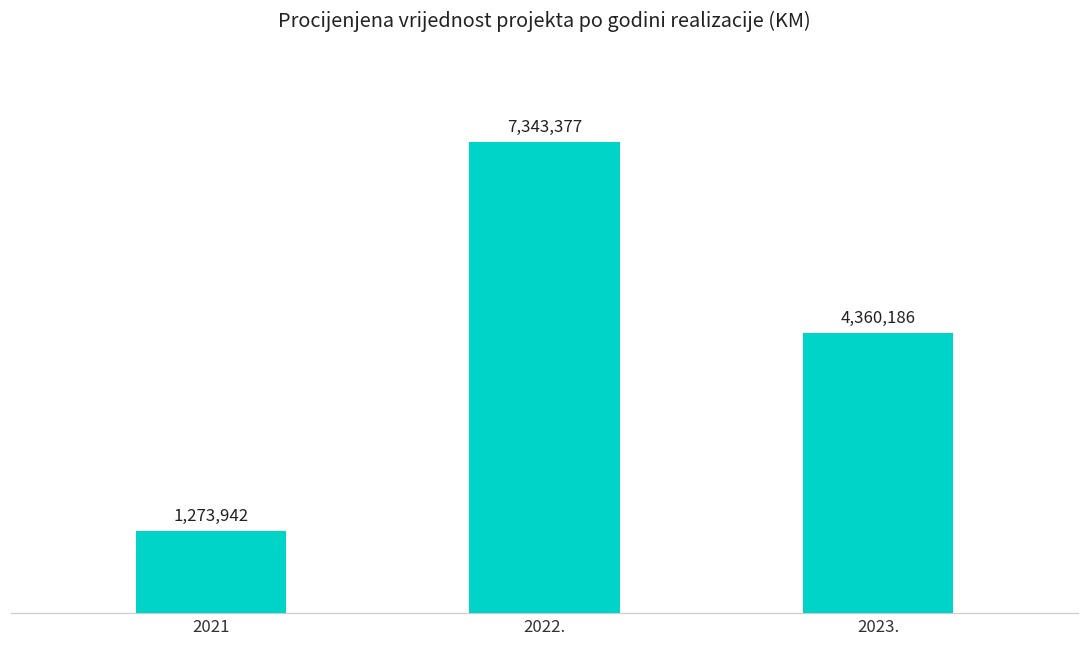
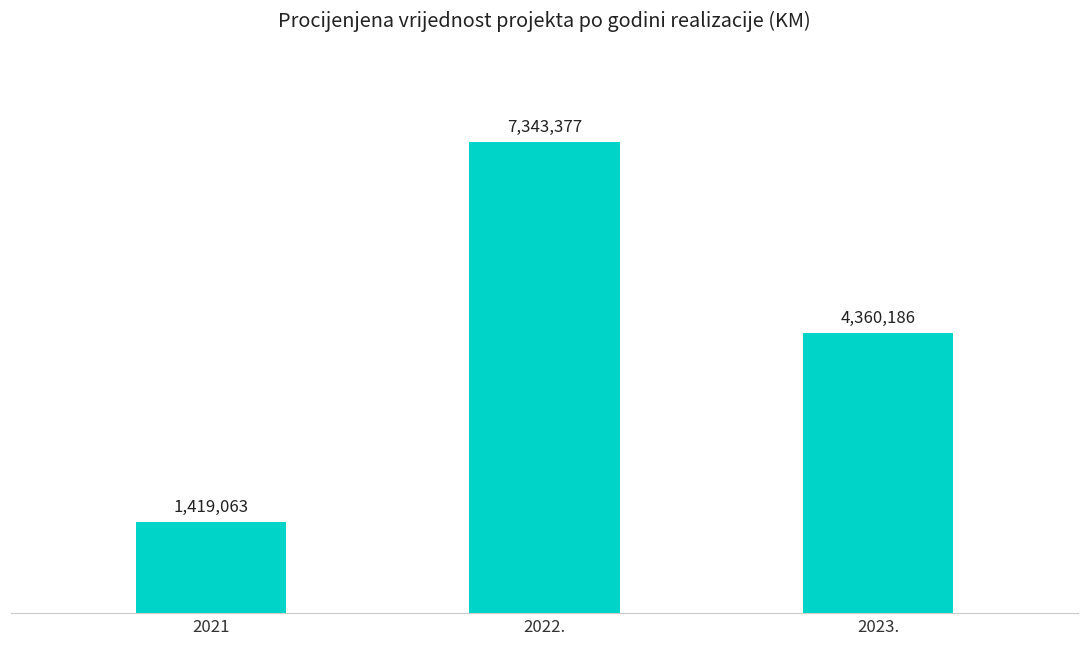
2021: 1,273,942 -> 1,419,063
